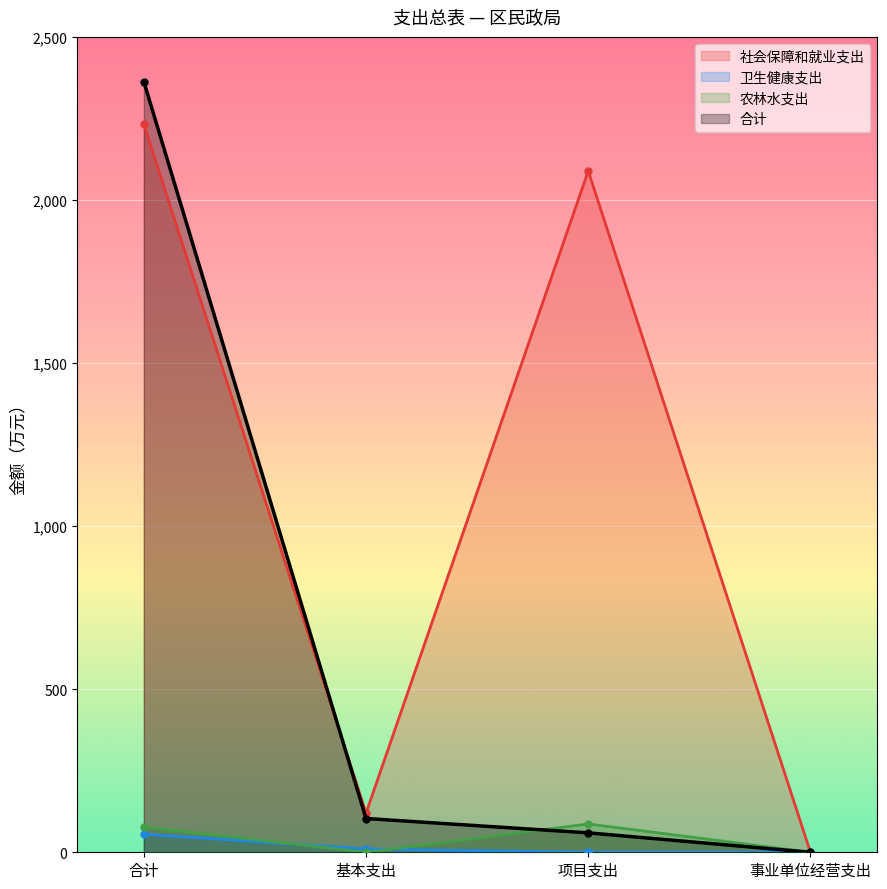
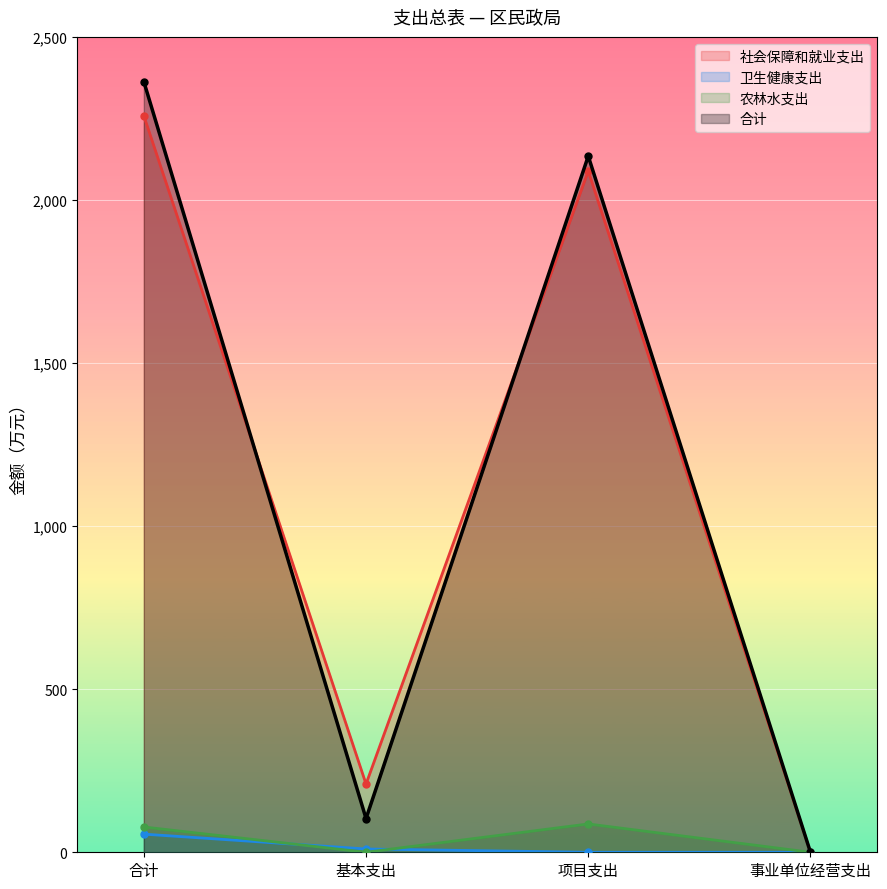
社会保障和就业支出, 合计: 2,230 -> 2,260
社会保障和就业支出, 基本支出: 120 -> 210
合计, 项目支出: 60 -> 2,130
